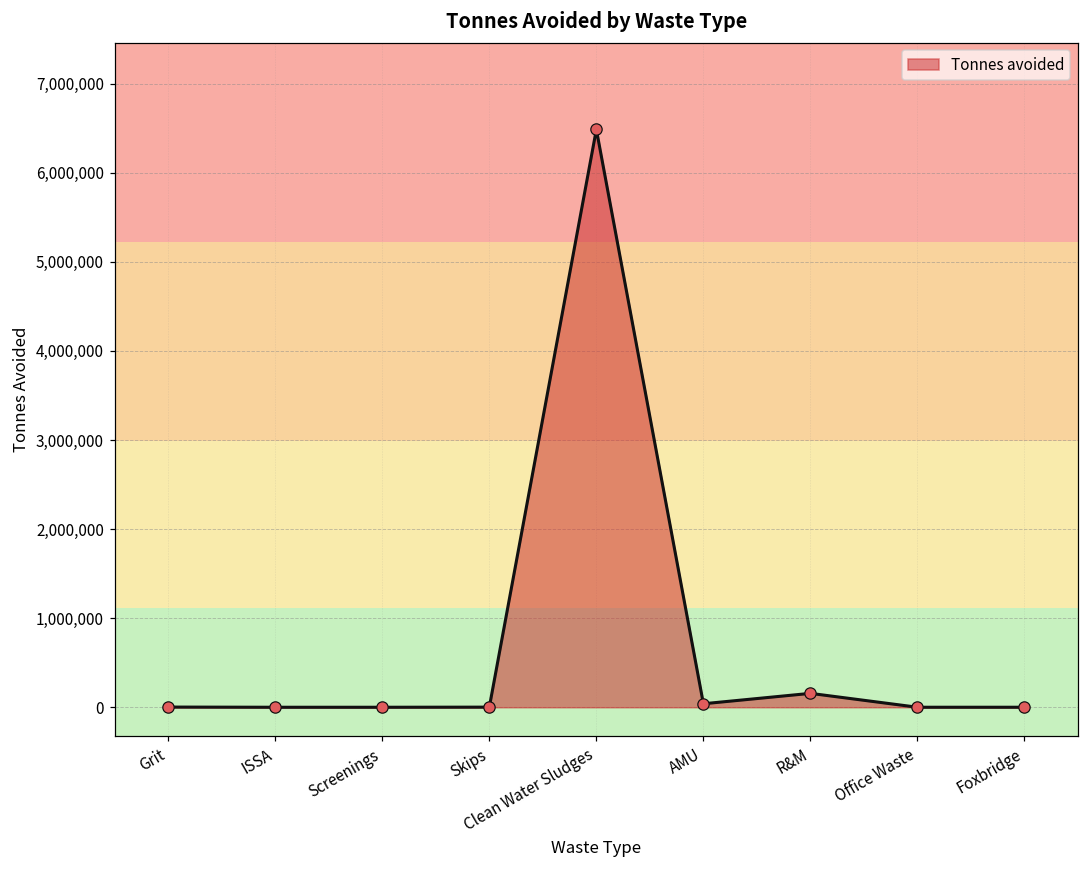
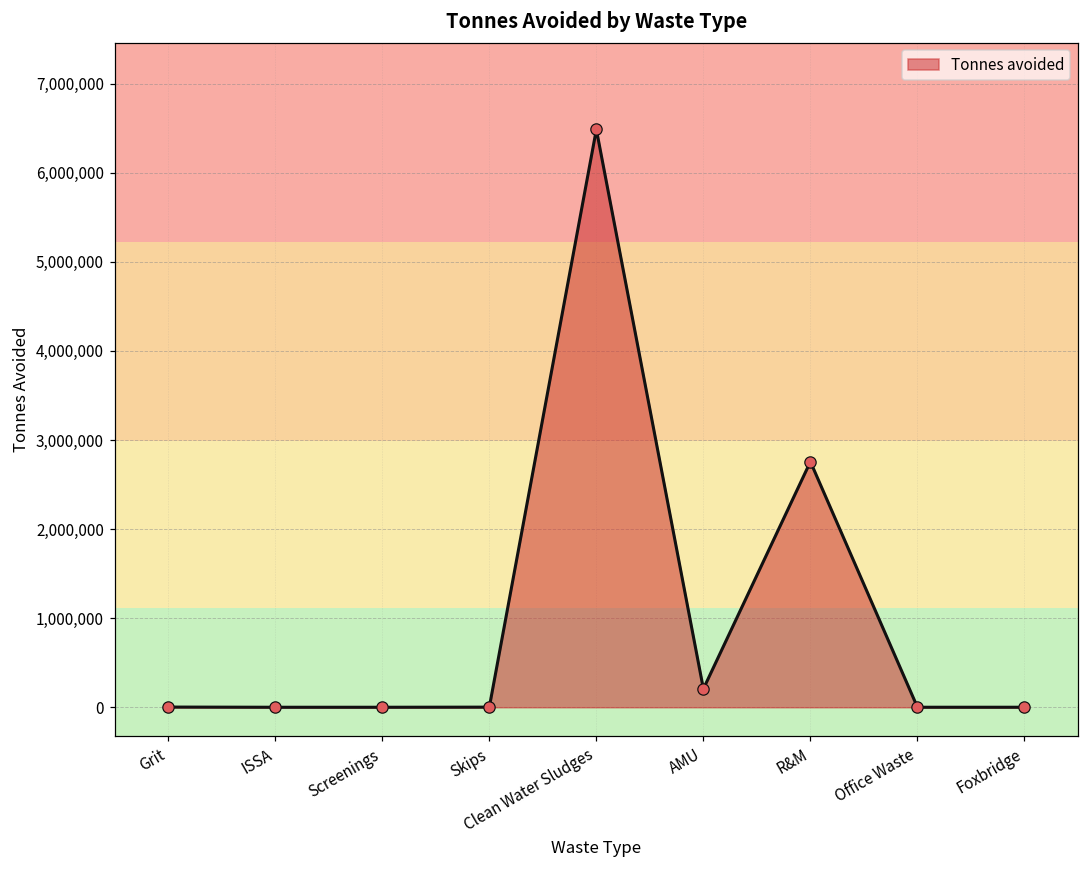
AMU: 0 -> 200,000
R&M: 200,000 -> 2,800,000
